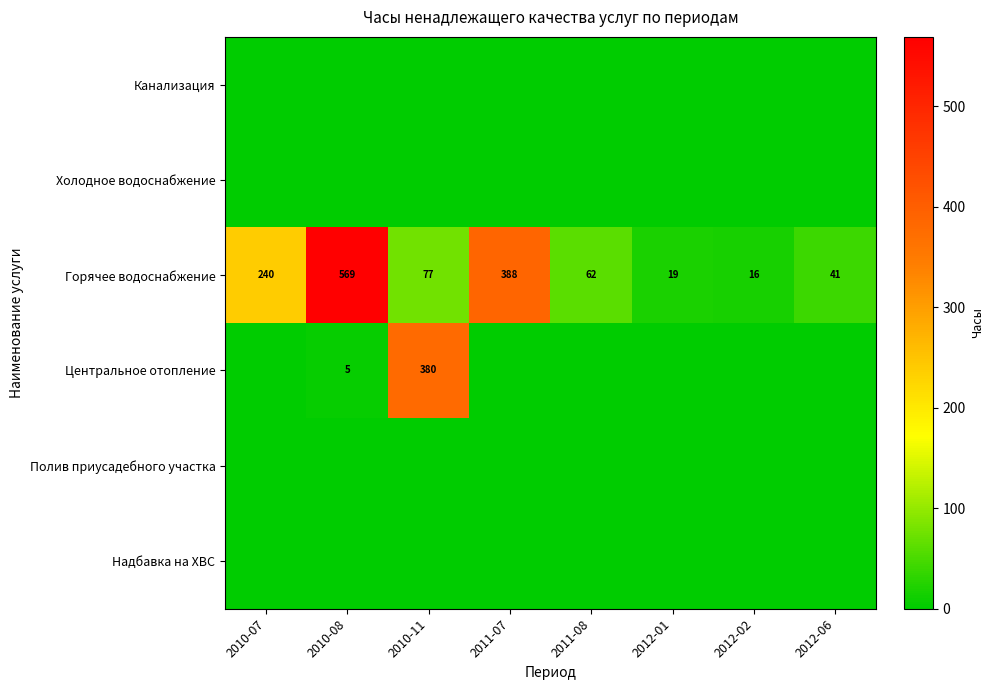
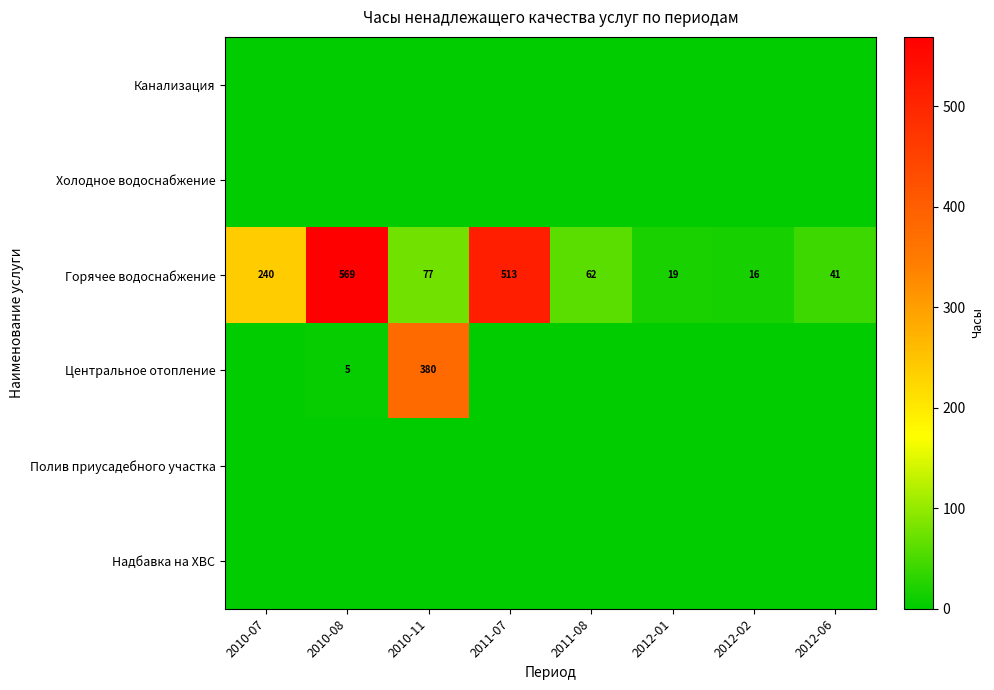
Горячее водоснабжение, 2011-07: 388 -> 513
